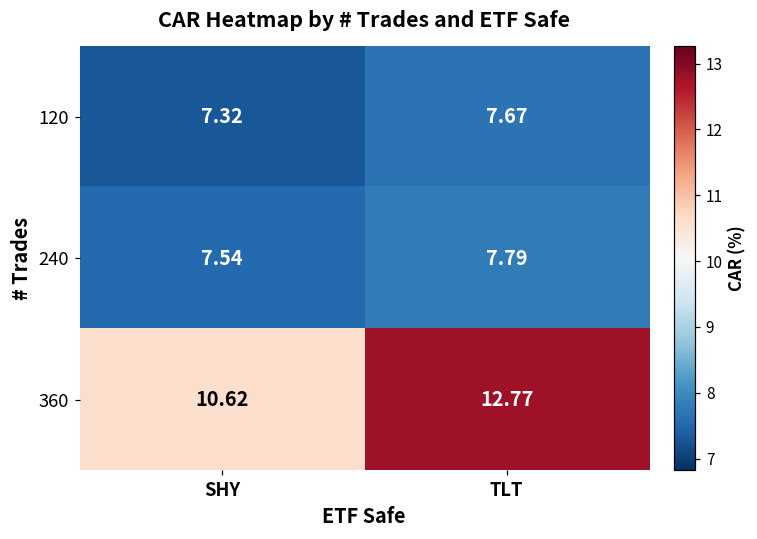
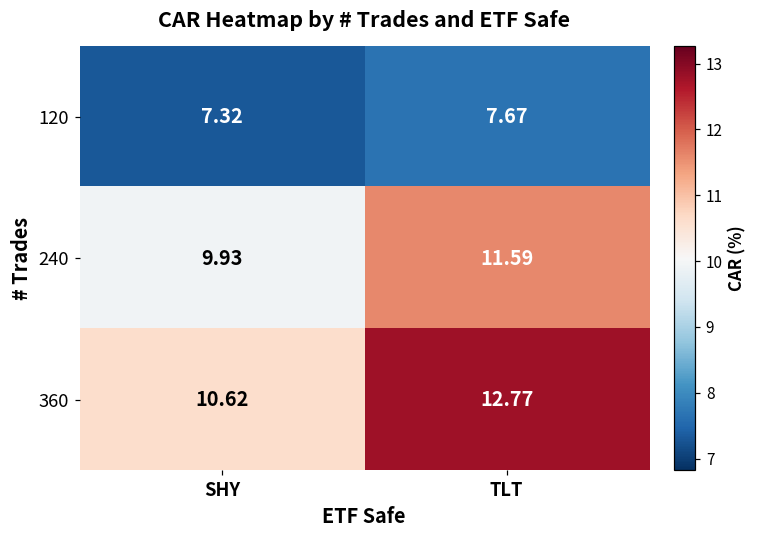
240, SHY: 7.54 -> 9.93
240, TLT: 7.79 -> 11.59
